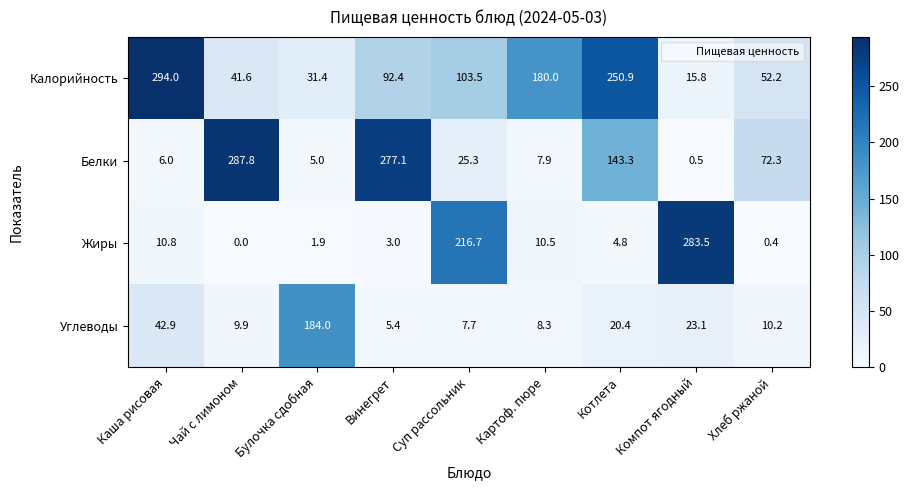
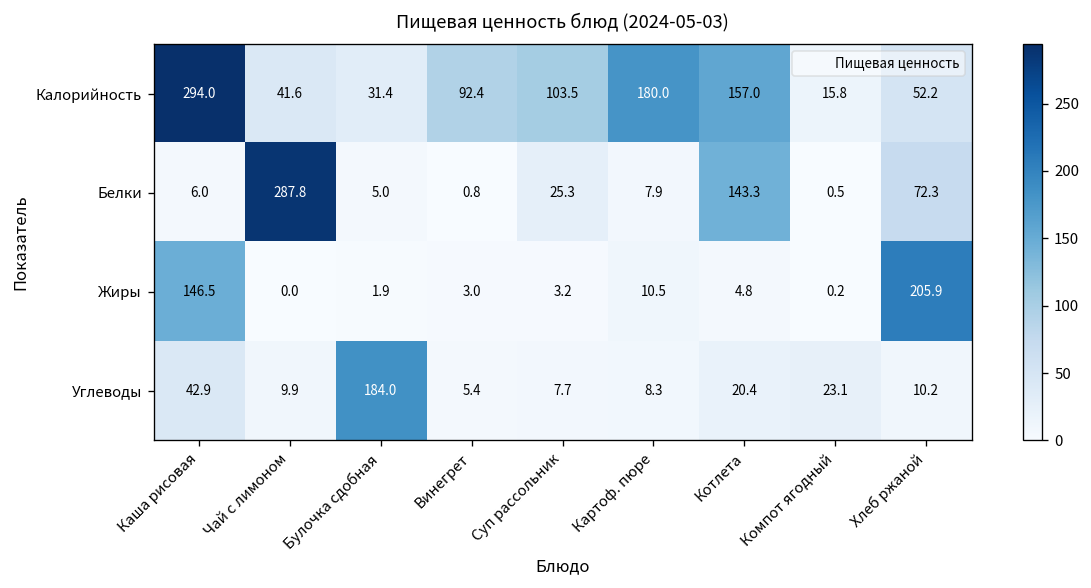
Калорийность, Котлета: 250.9 -> 157.0
Белки, Винегрет: 277.1 -> 0.8
Жиры, Каша рисовая: 10.8 -> 146.5
Жиры, Суп рассольник: 216.7 -> 3.2
Жиры, Компот ягодный: 283.5 -> 0.2
Жиры, Хлеб ржаной: 0.4 -> 205.9
